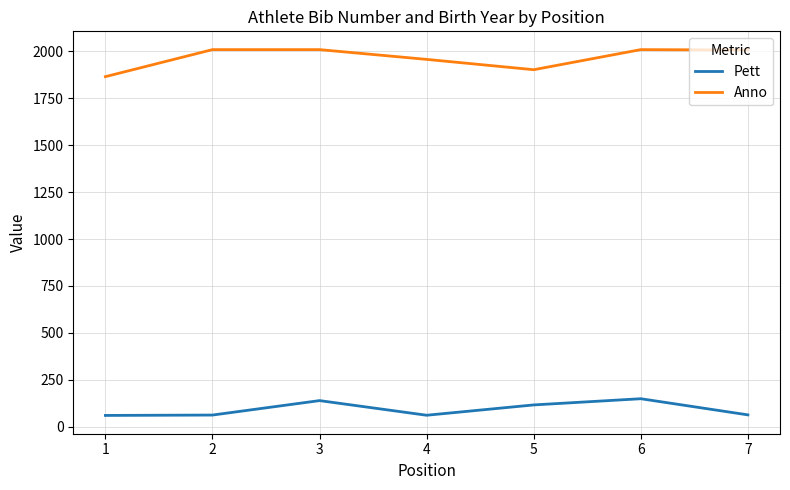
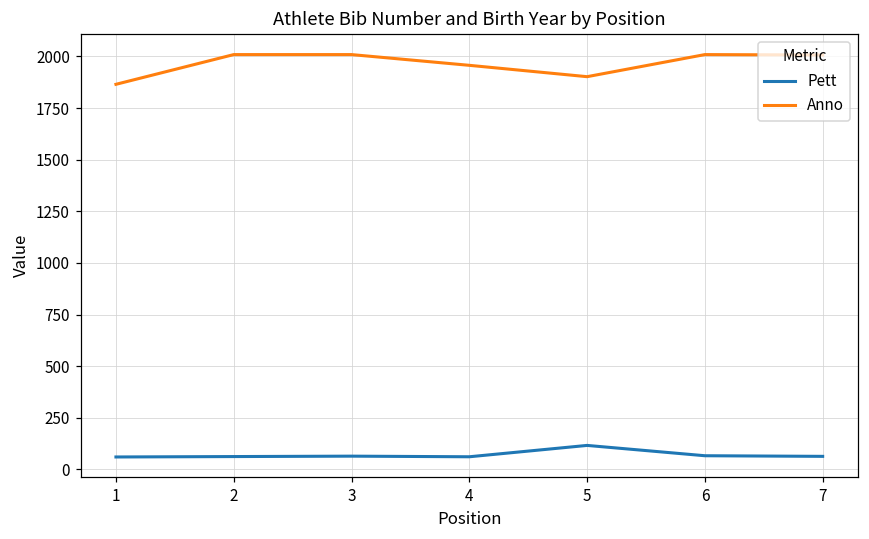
Pett, 3: 140 -> 60
Pett, 6: 150 -> 70
